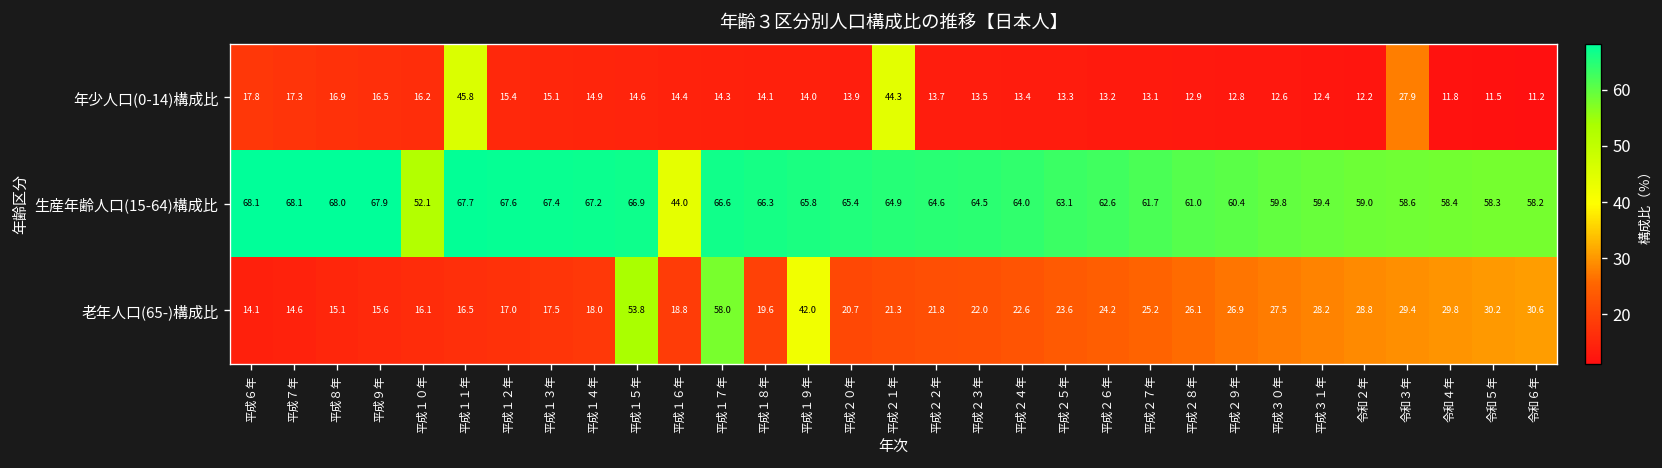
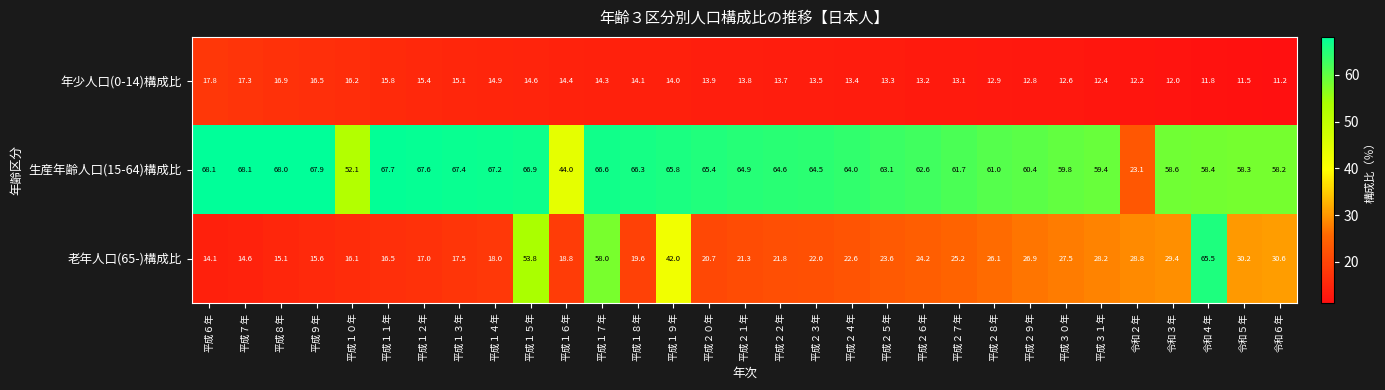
年少人口(0-14)構成比, 平成１１年: 45.8 -> 15.8
年少人口(0-14)構成比, 平成２１年: 44.3 -> 13.8
年少人口(0-14)構成比, 令和３年: 27.9 -> 12.0
生産年齢人口(15-64)構成比, 令和２年: 59.0 -> 23.1
老年人口(65-)構成比, 令和４年: 29.8 -> 65.5
